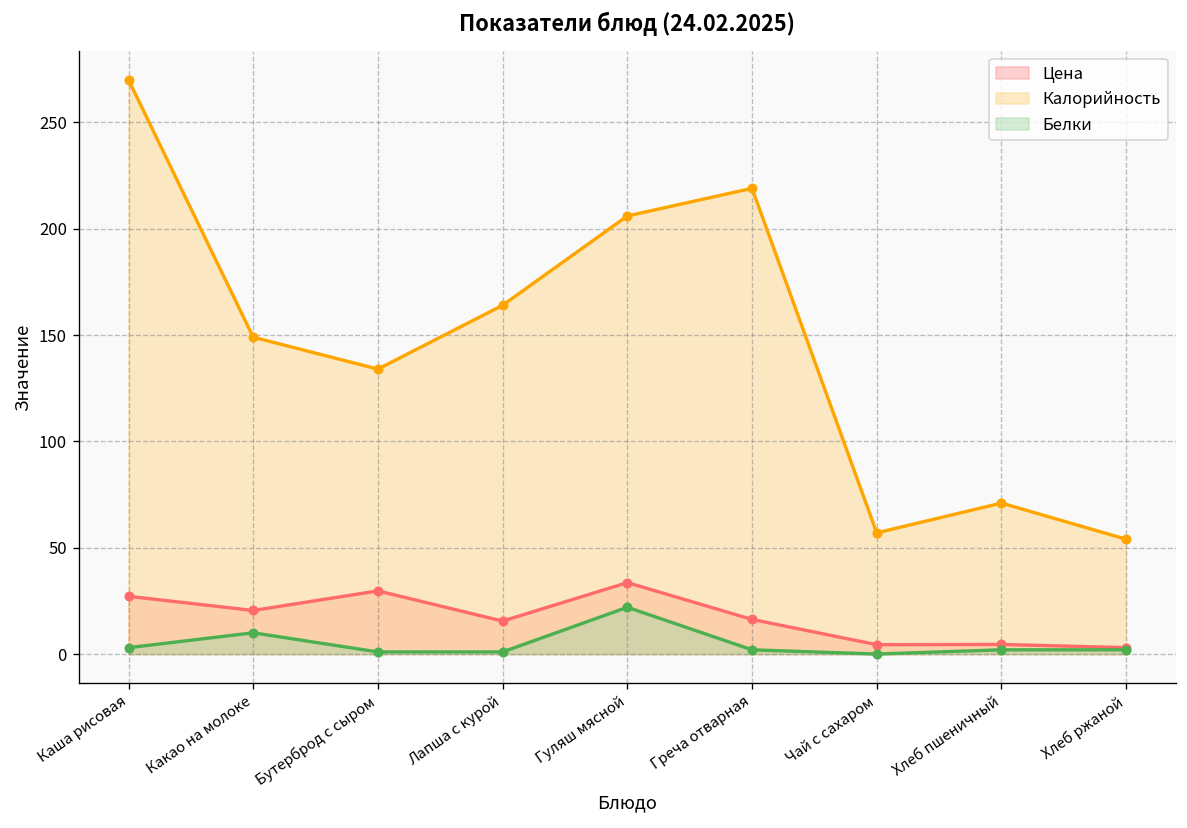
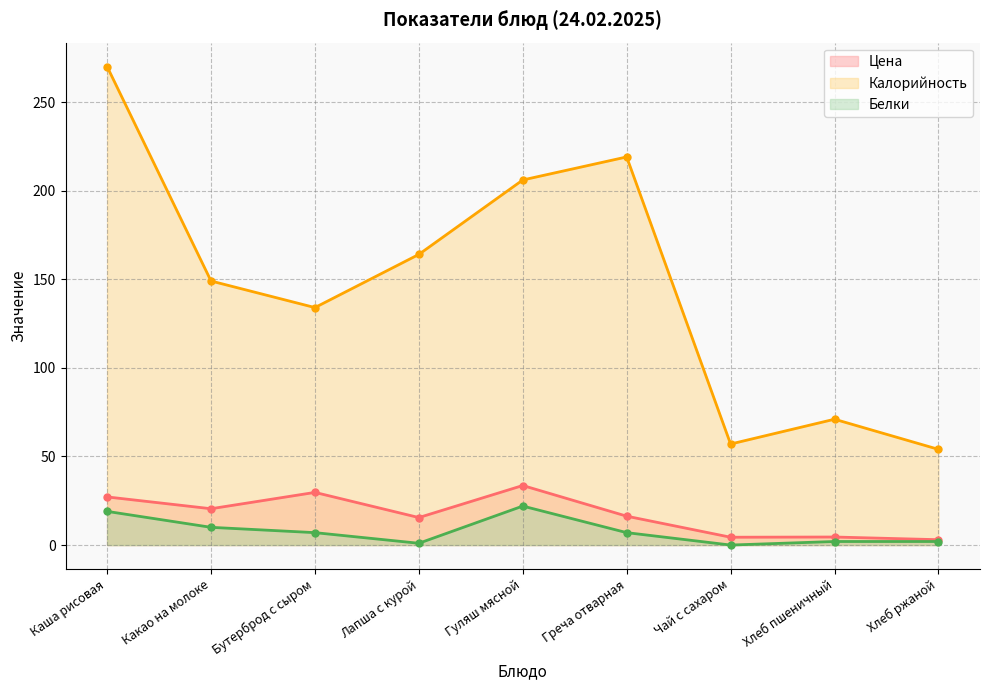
Белки, Каша рисовая: 3 -> 19
Белки, Бутерброд с сыром: 1 -> 7
Белки, Греча отварная: 2 -> 7
